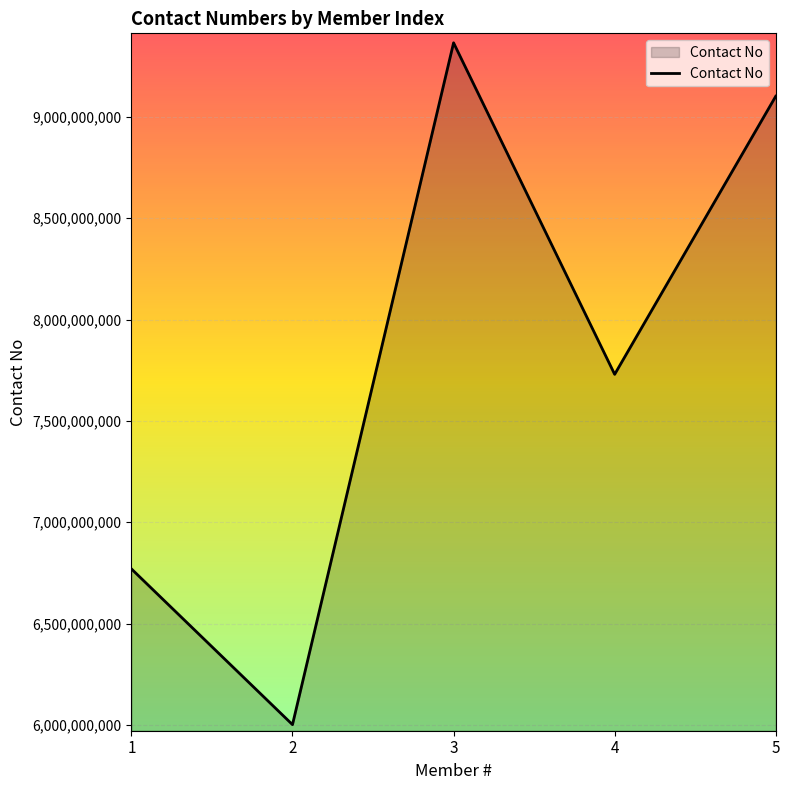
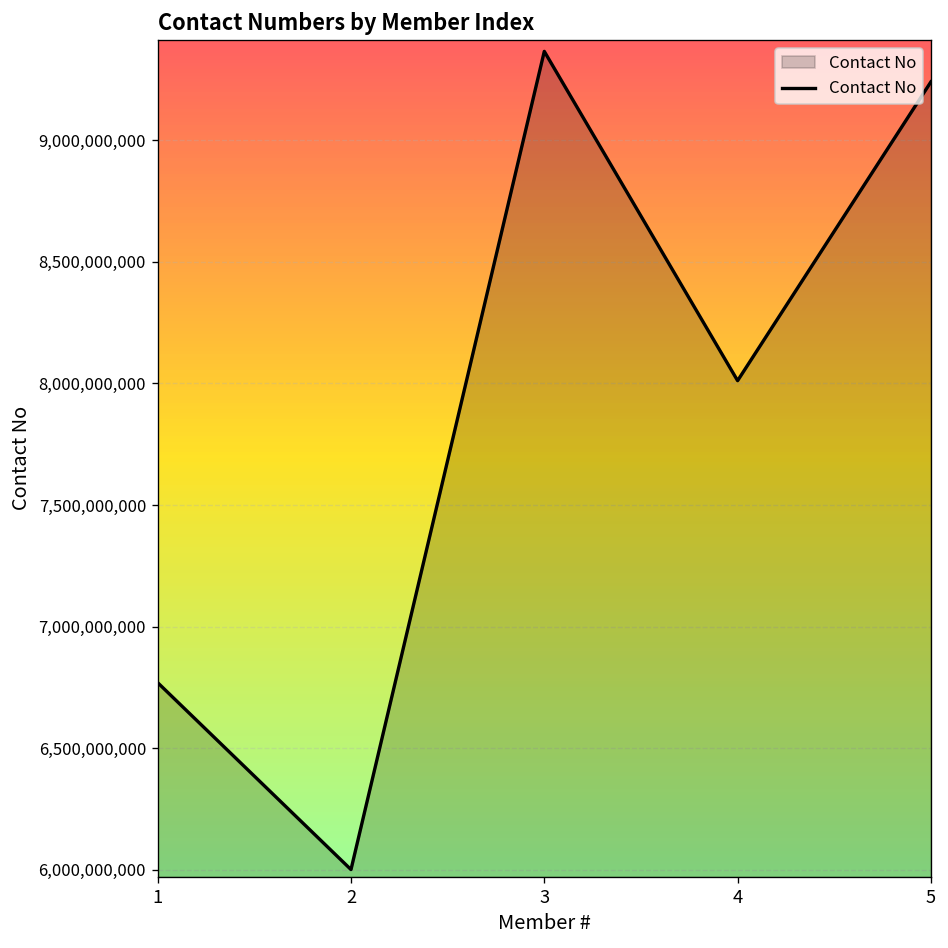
4: 7,730,000,000 -> 8,010,000,000
5: 9,100,000,000 -> 9,240,000,000
